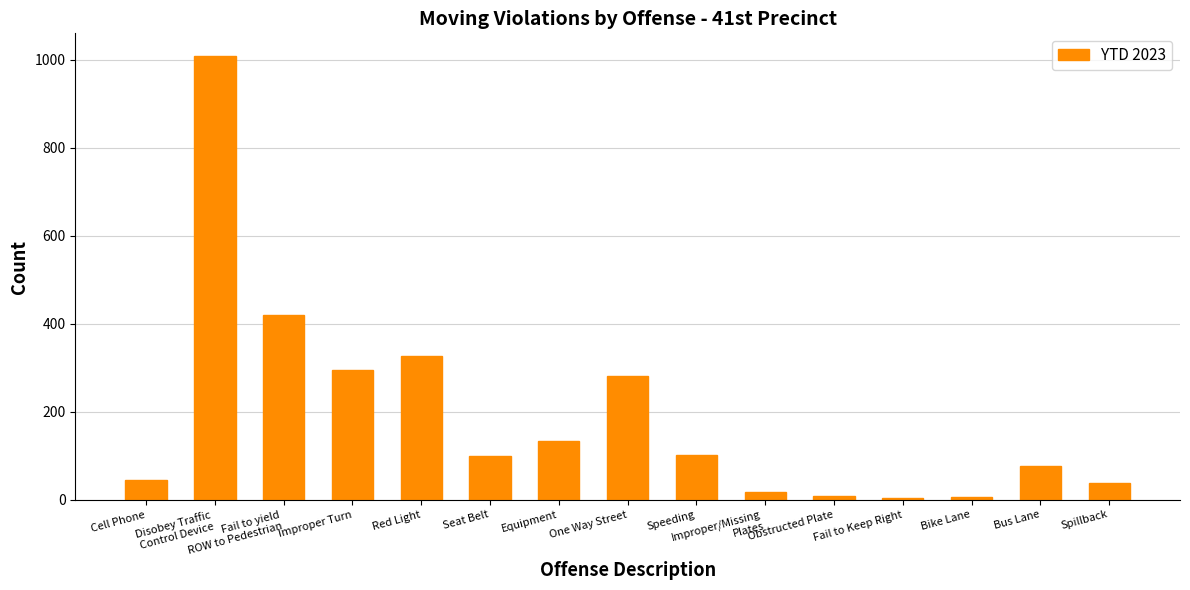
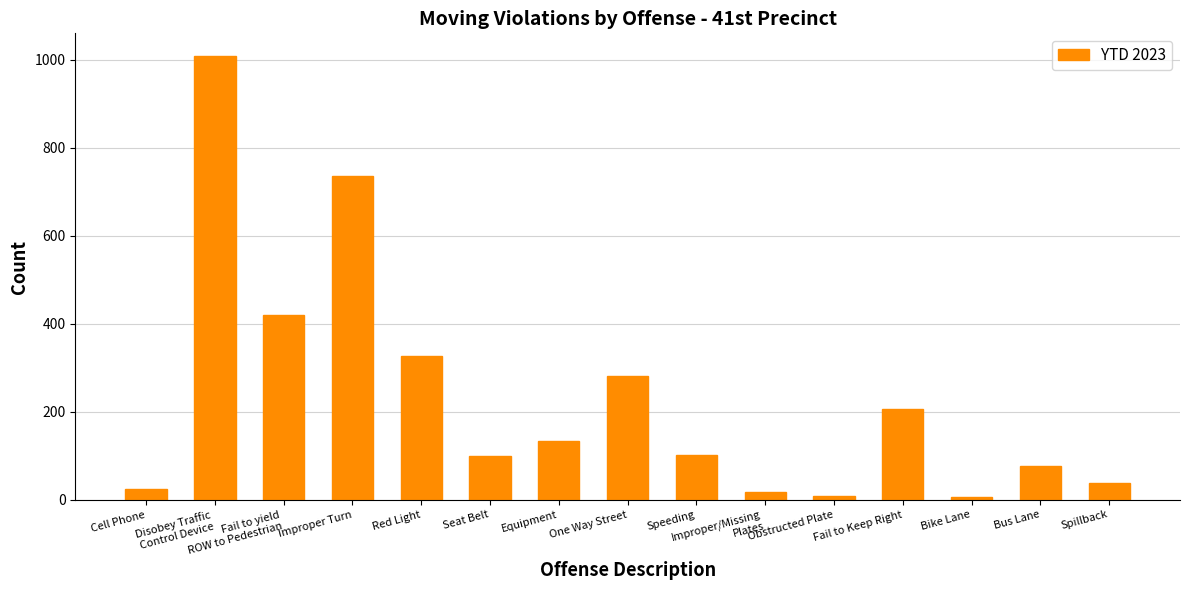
Cell Phone: 50 -> 30
Improper Turn: 290 -> 740
Fail to Keep Right: 0 -> 210
